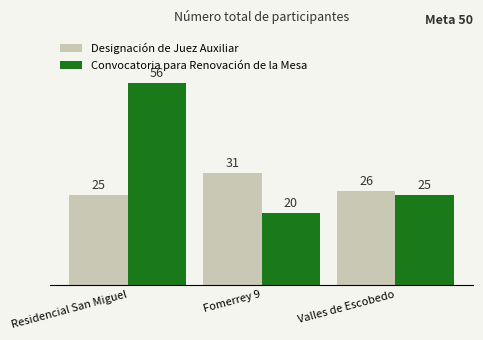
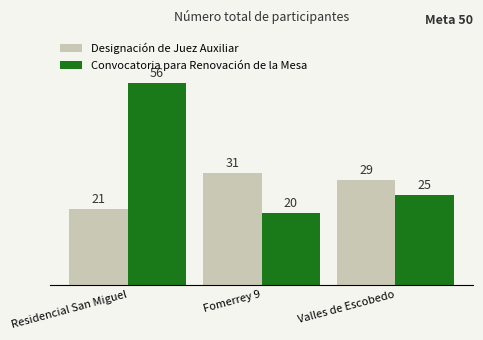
Designación de Juez Auxiliar, Residencial San Miguel: 25 -> 21
Designación de Juez Auxiliar, Valles de Escobedo: 26 -> 29
